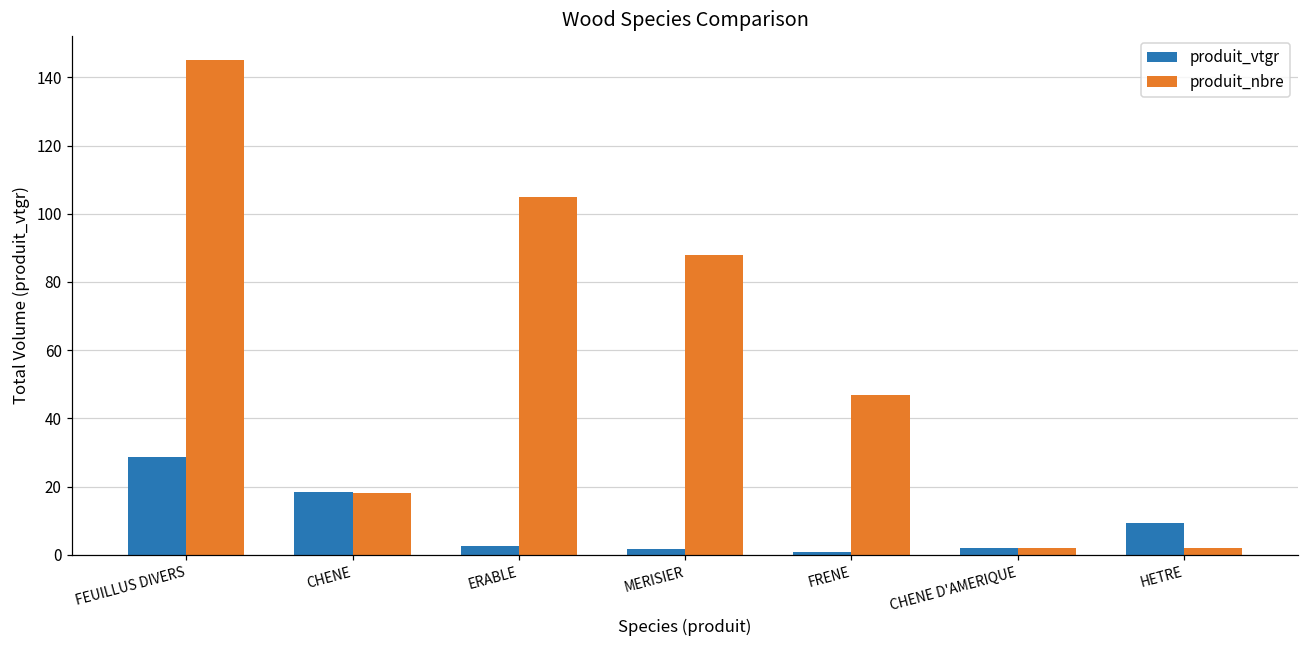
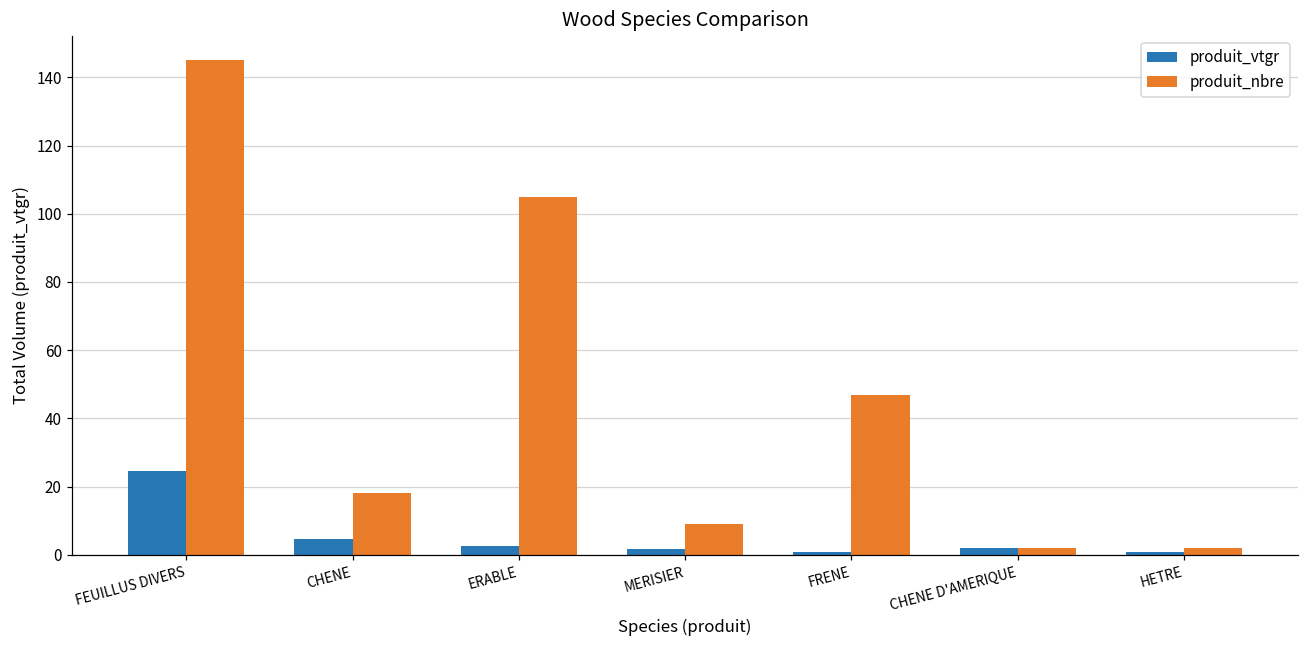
produit_vtgr, FEUILLUS DIVERS: 29 -> 25
produit_vtgr, CHENE: 18 -> 5
produit_nbre, MERISIER: 88 -> 9
produit_vtgr, HETRE: 9 -> 1
